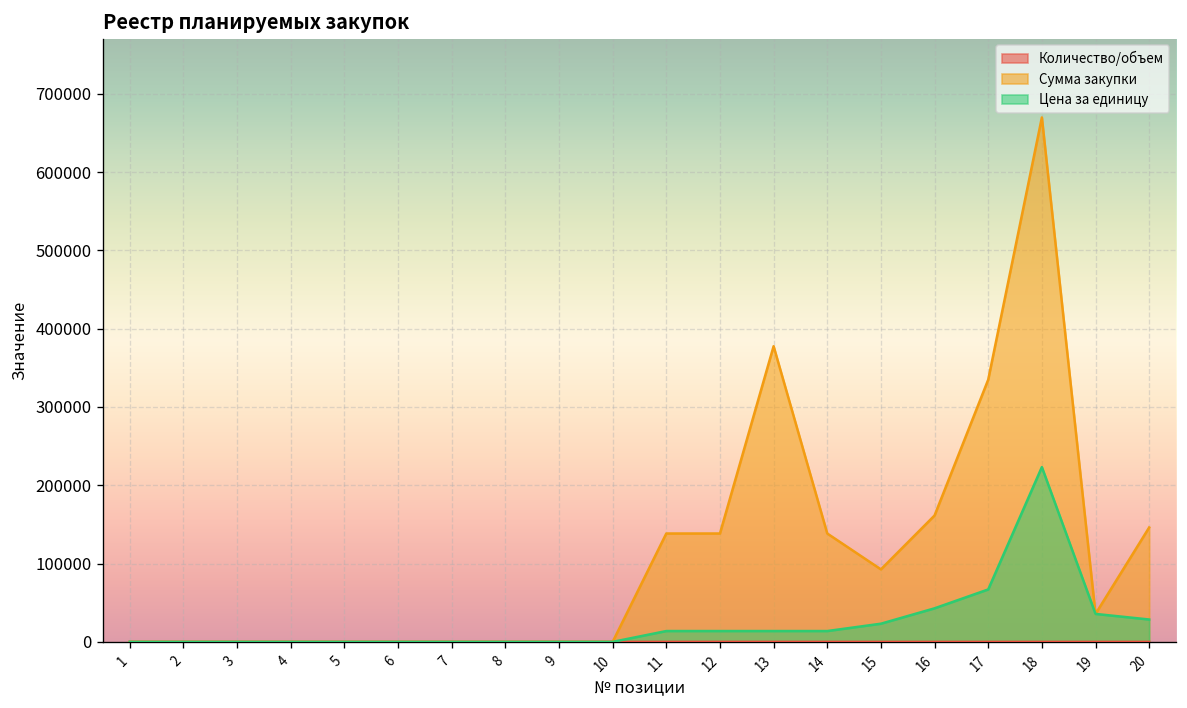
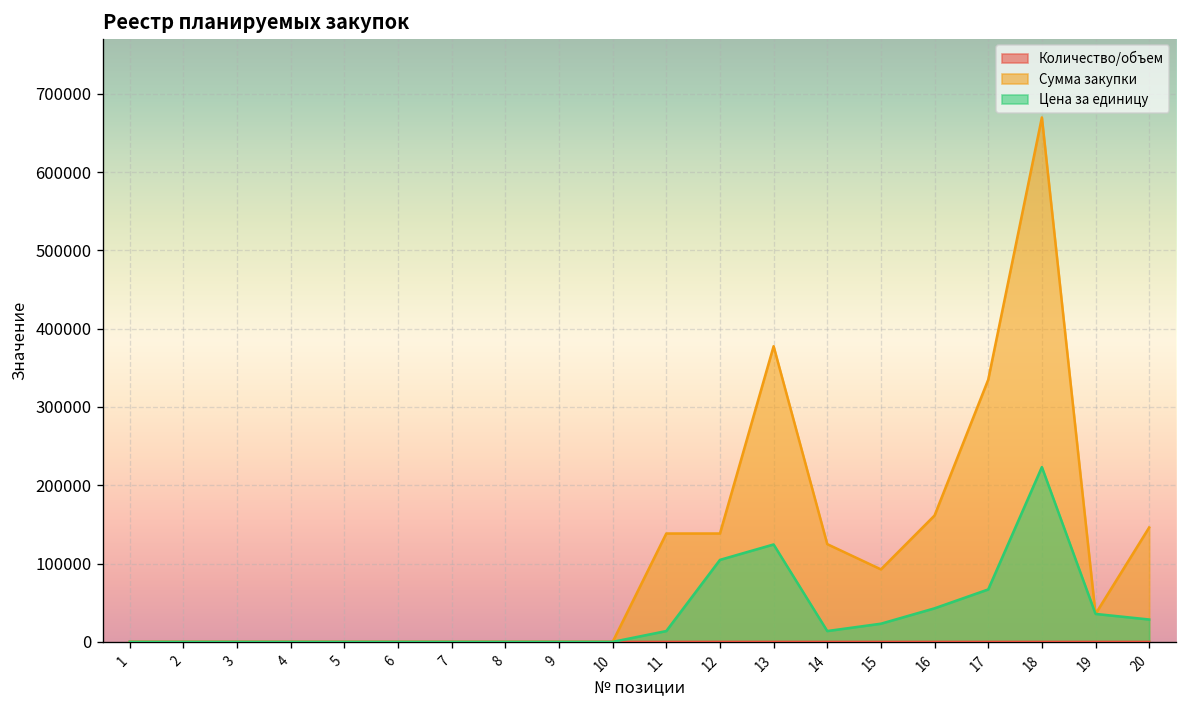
Цена за единицу, 12: 10000 -> 100000
Цена за единицу, 13: 10000 -> 120000
Сумма закупки, 14: 140000 -> 120000
